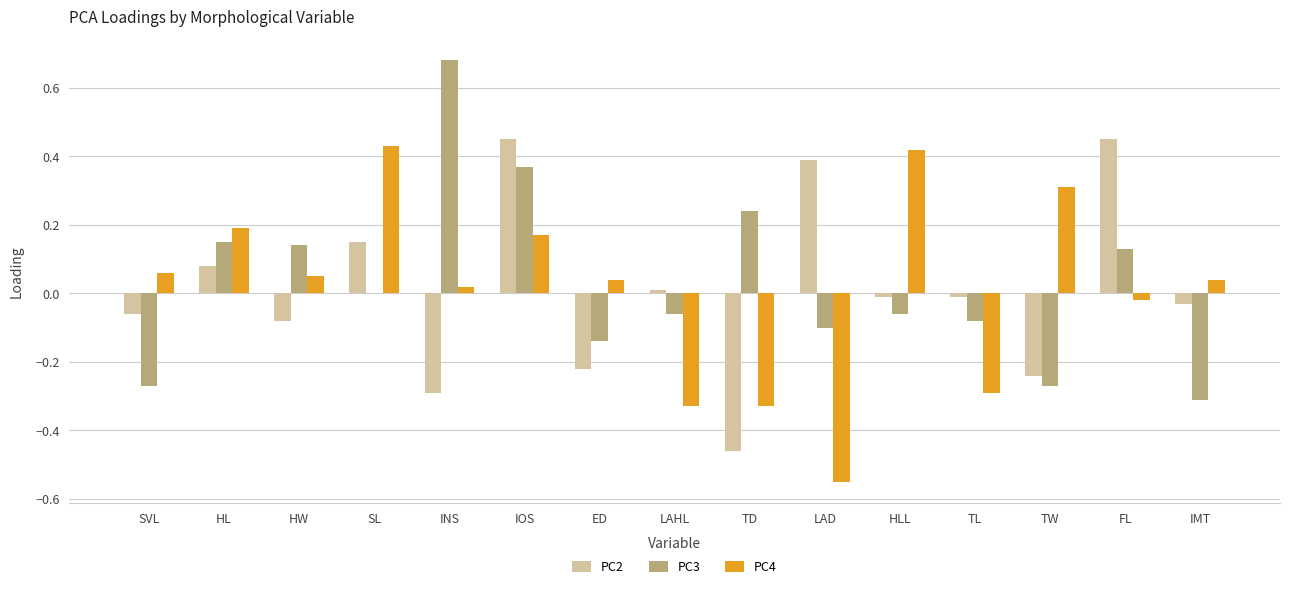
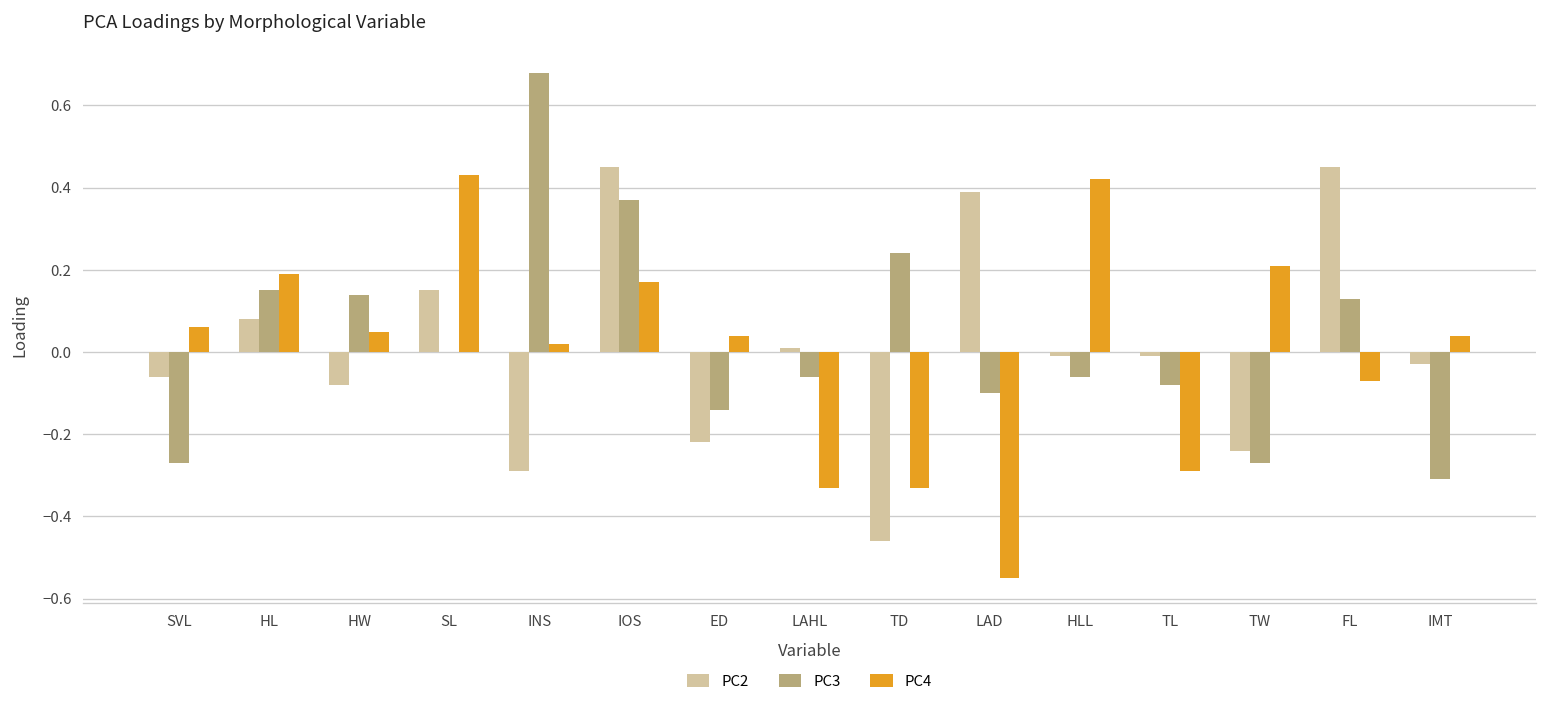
PC4, TW: 0.31 -> 0.21
PC4, FL: -0.02 -> -0.07
